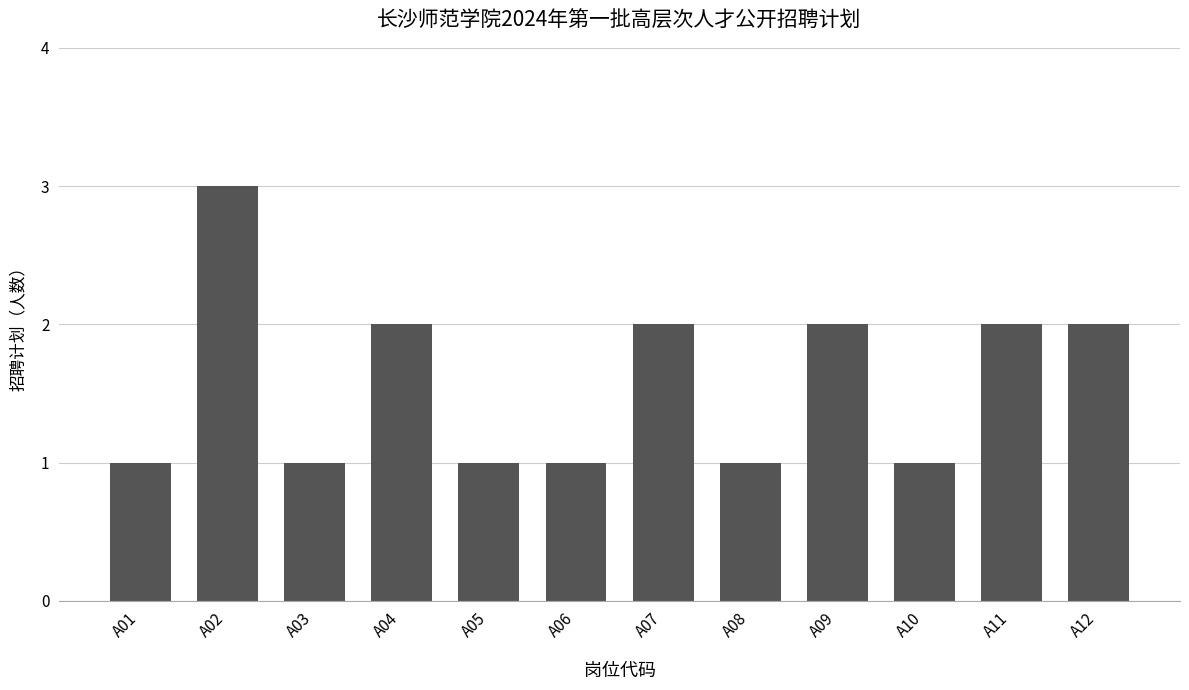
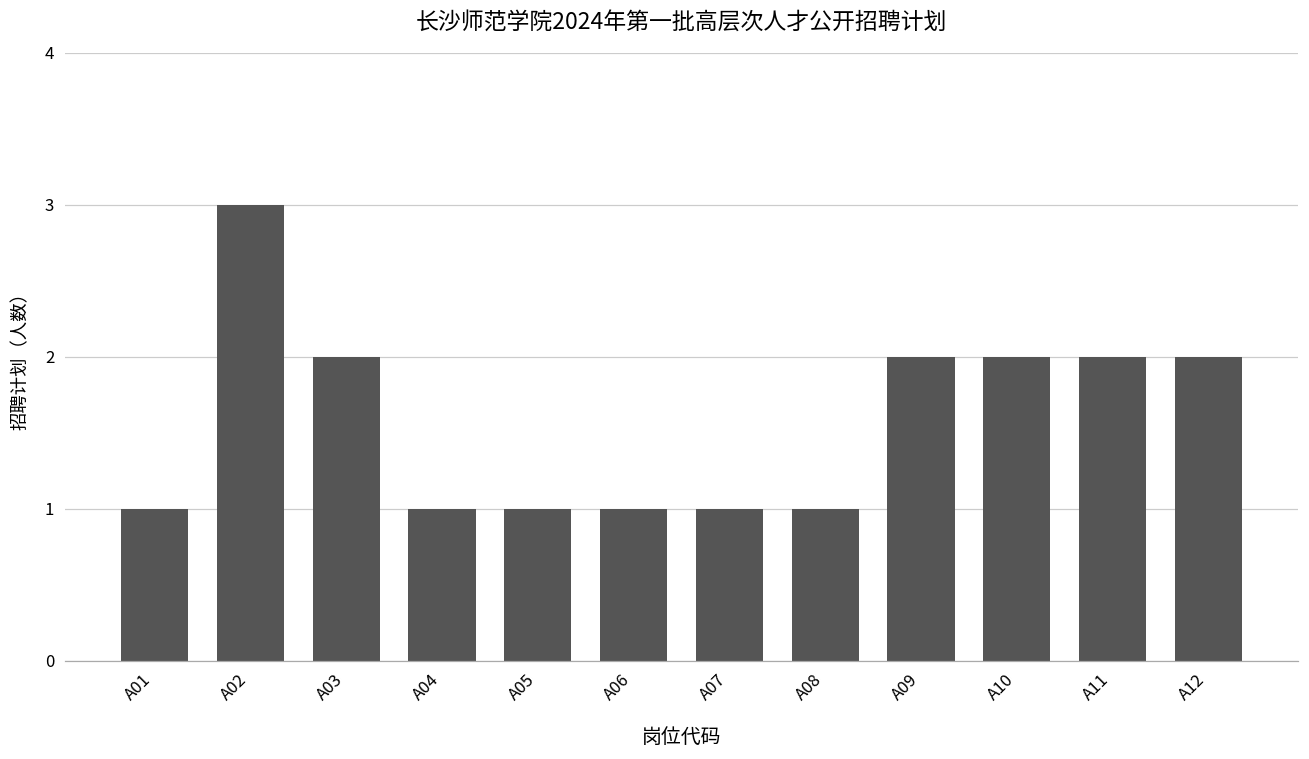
A03: 1 -> 2
A04: 2 -> 1
A07: 2 -> 1
A10: 1 -> 2
